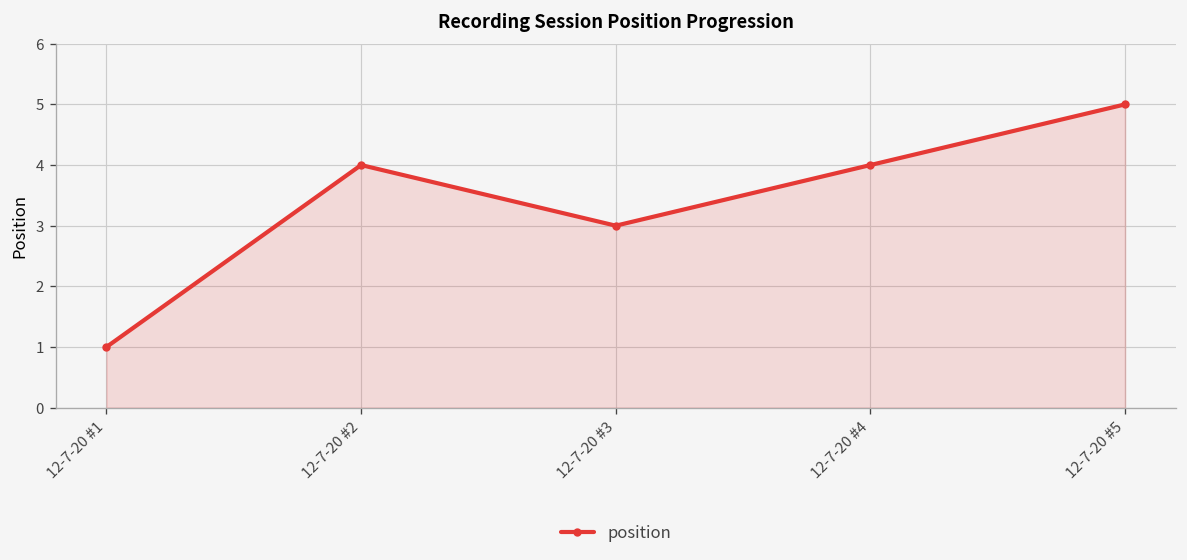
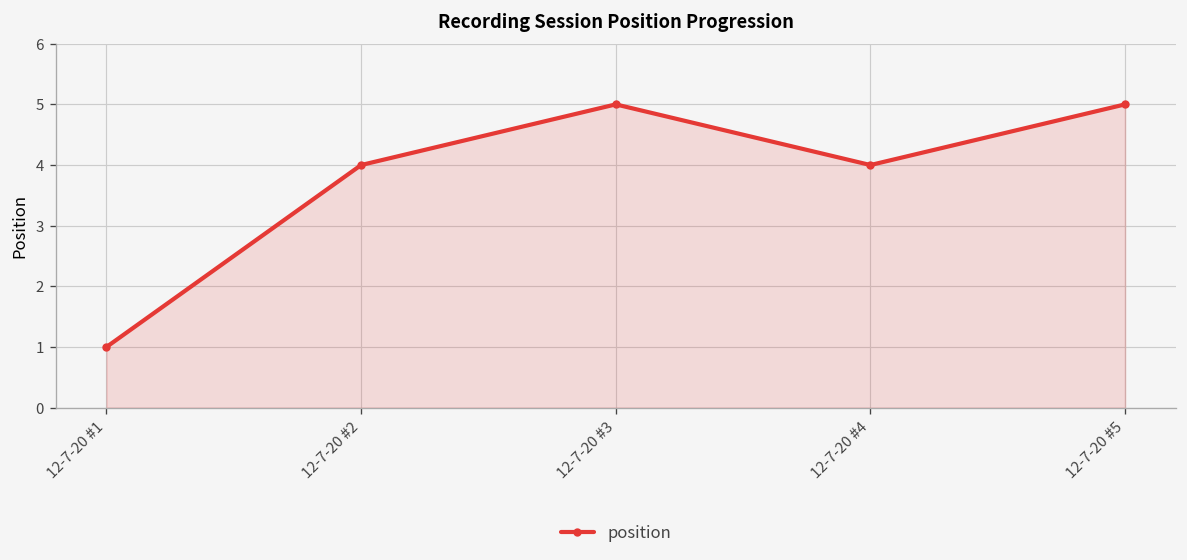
12-7-20 #3: 3 -> 5
